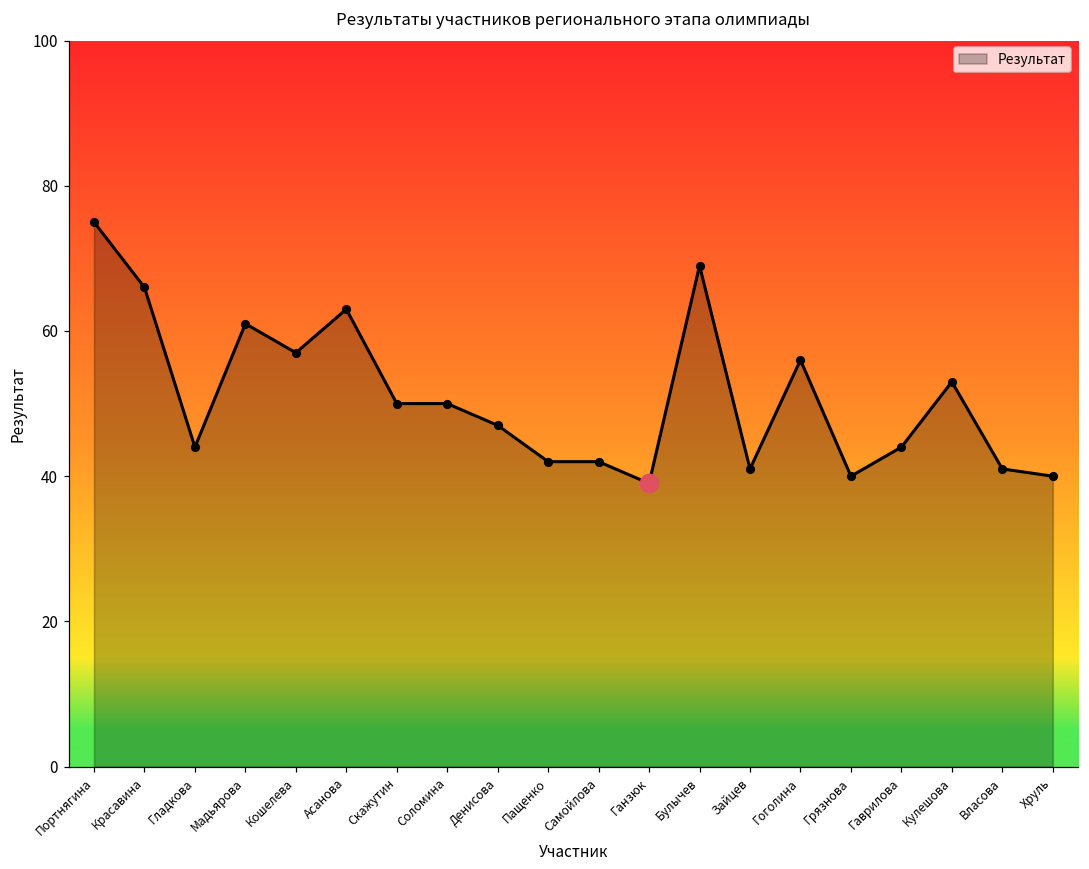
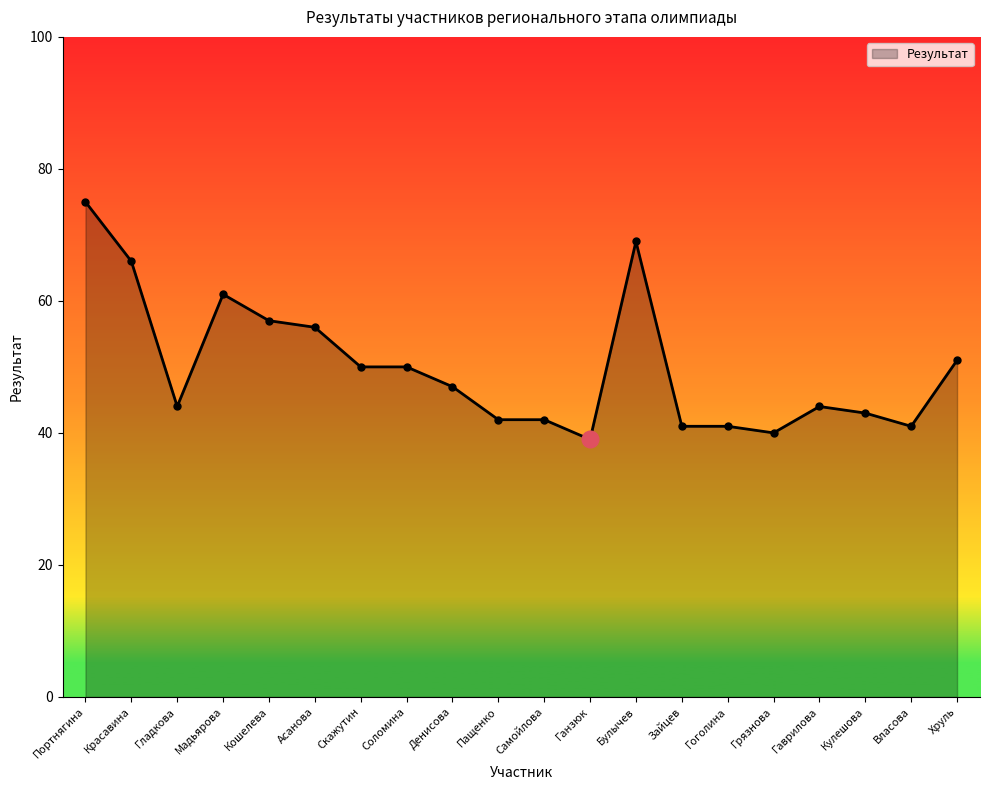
Результат, Асанова: 63 -> 56
Результат, Гоголина: 56 -> 41
Результат, Кулешова: 53 -> 43
Результат, Хруль: 40 -> 51
